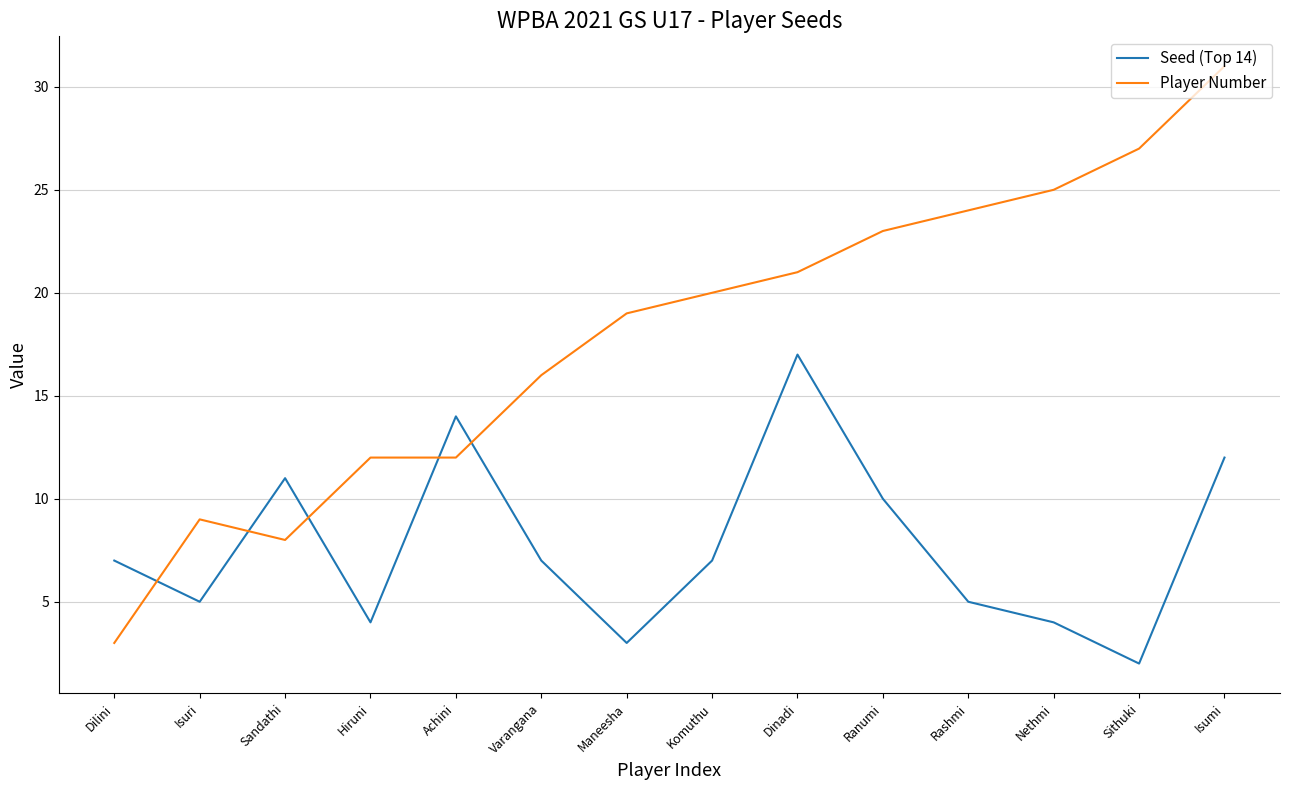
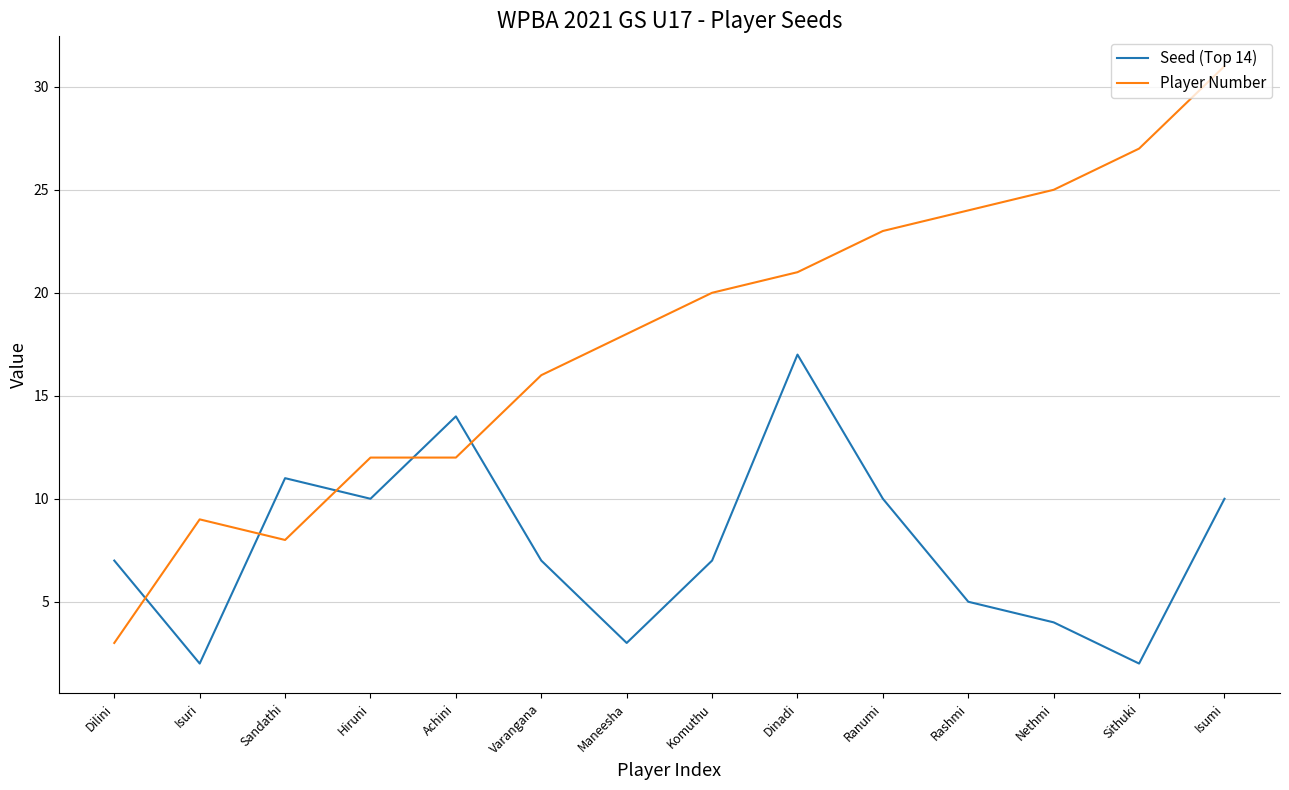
Seed (Top 14), Isuri: 5 -> 2
Seed (Top 14), Hiruni: 4 -> 10
Player Number, Maneesha: 19 -> 18
Seed (Top 14), Isumi: 12 -> 10
